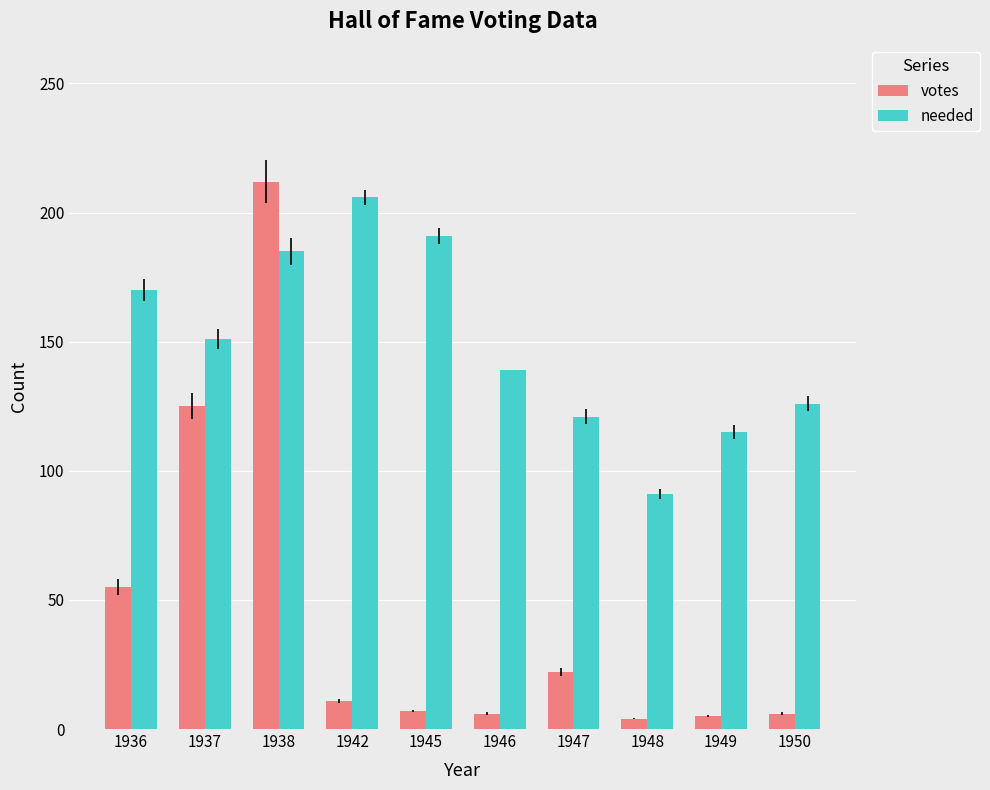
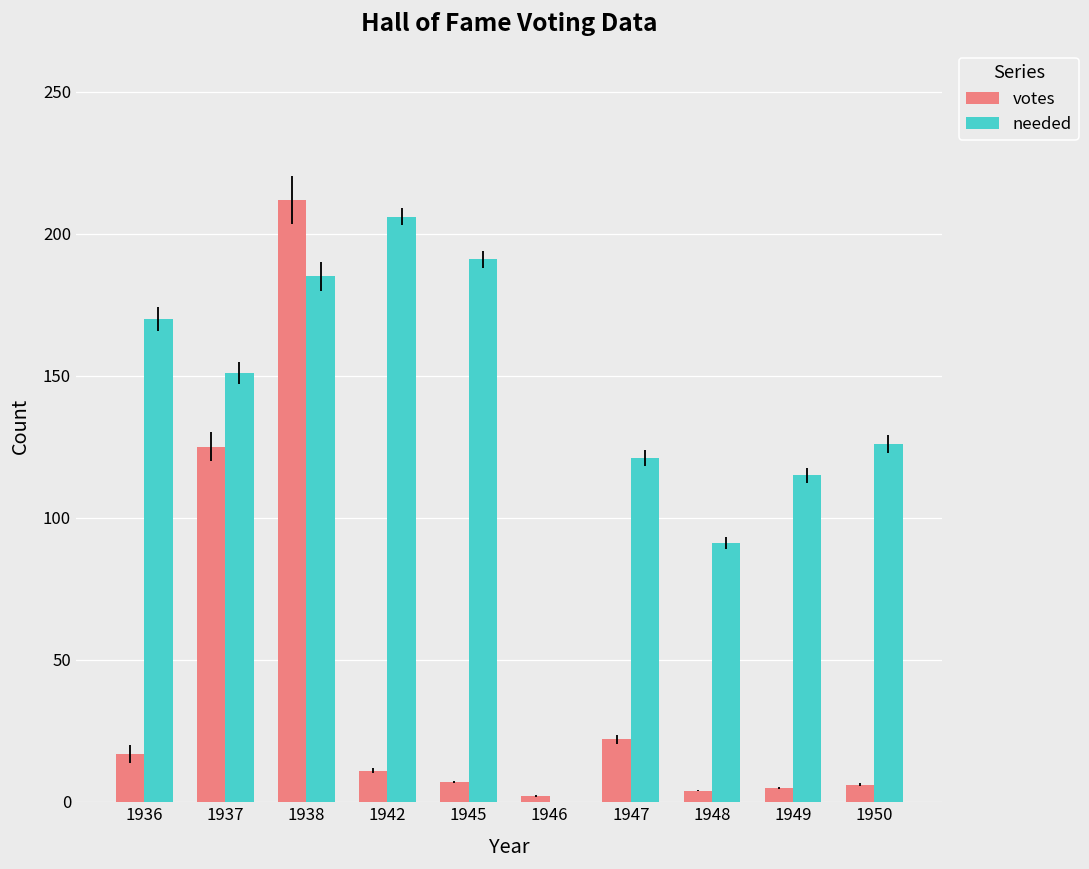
votes, 1936: 55 -> 17
votes, 1946: 6 -> 2
needed, 1946: 139 -> 0
